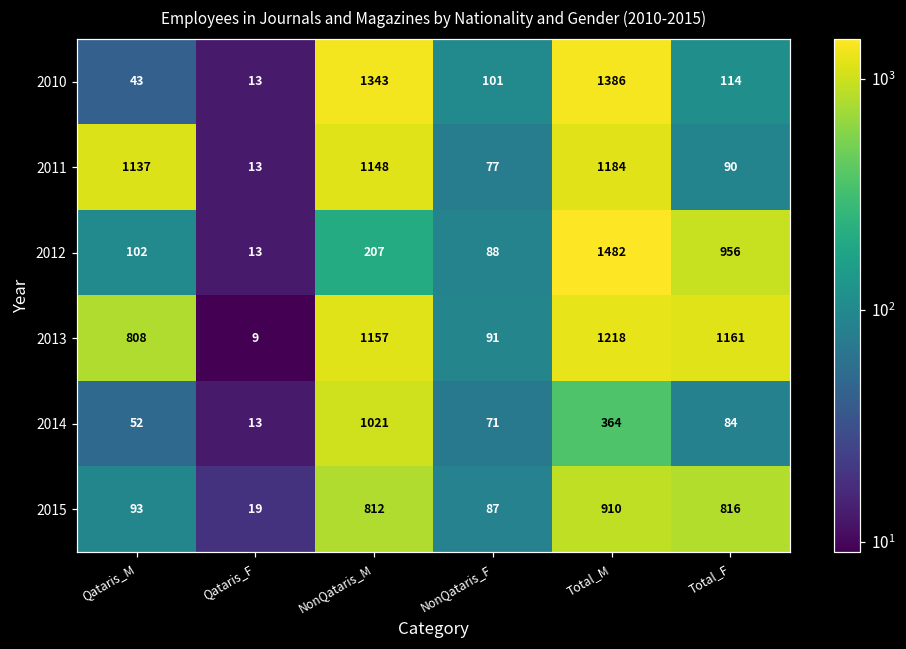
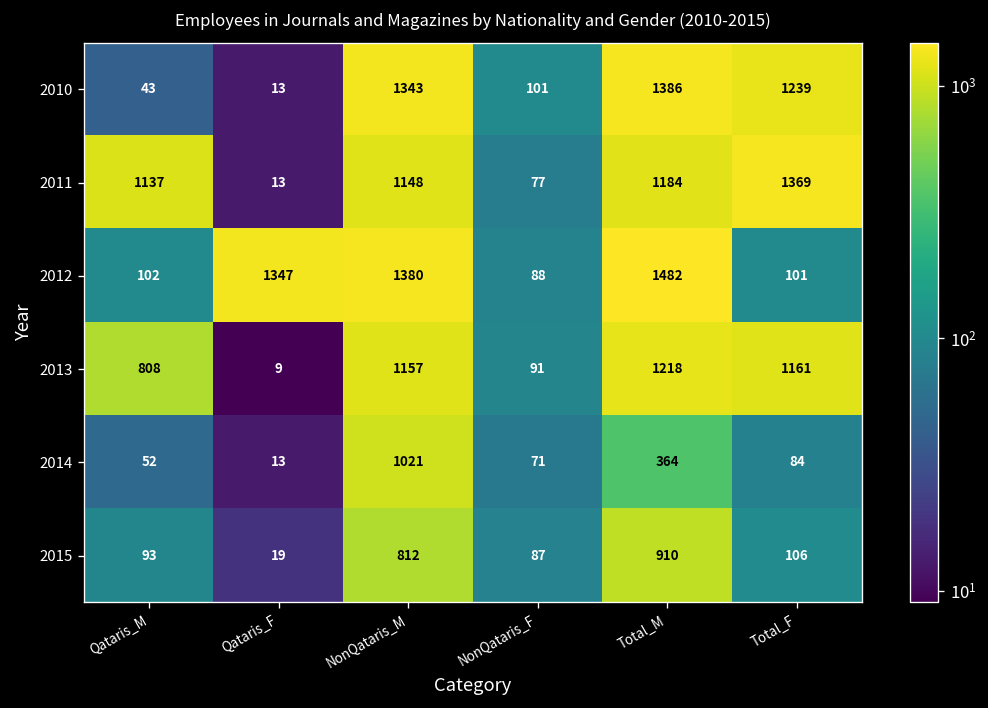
2010, Total_F: 114 -> 1239
2011, Total_F: 90 -> 1369
2012, Qataris_F: 13 -> 1347
2012, NonQataris_M: 207 -> 1380
2012, Total_F: 956 -> 101
2015, Total_F: 816 -> 106
